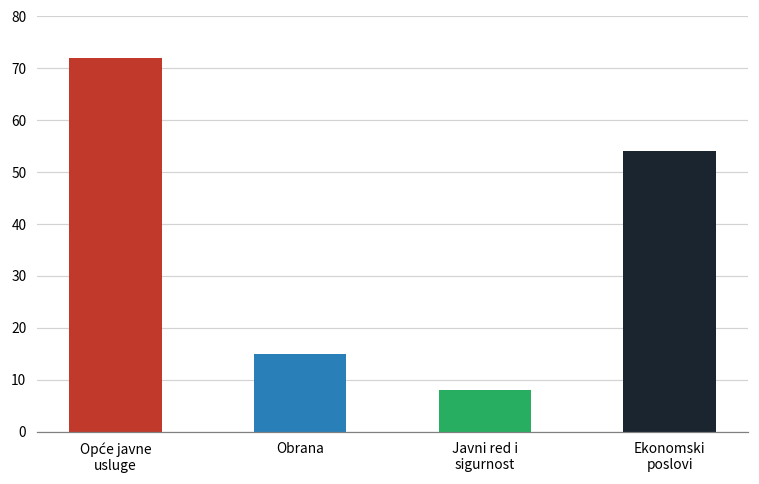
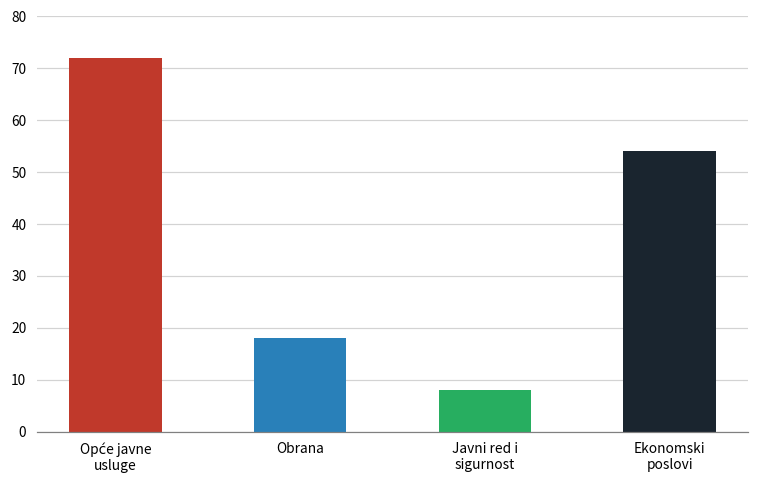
Obrana: 15 -> 18
